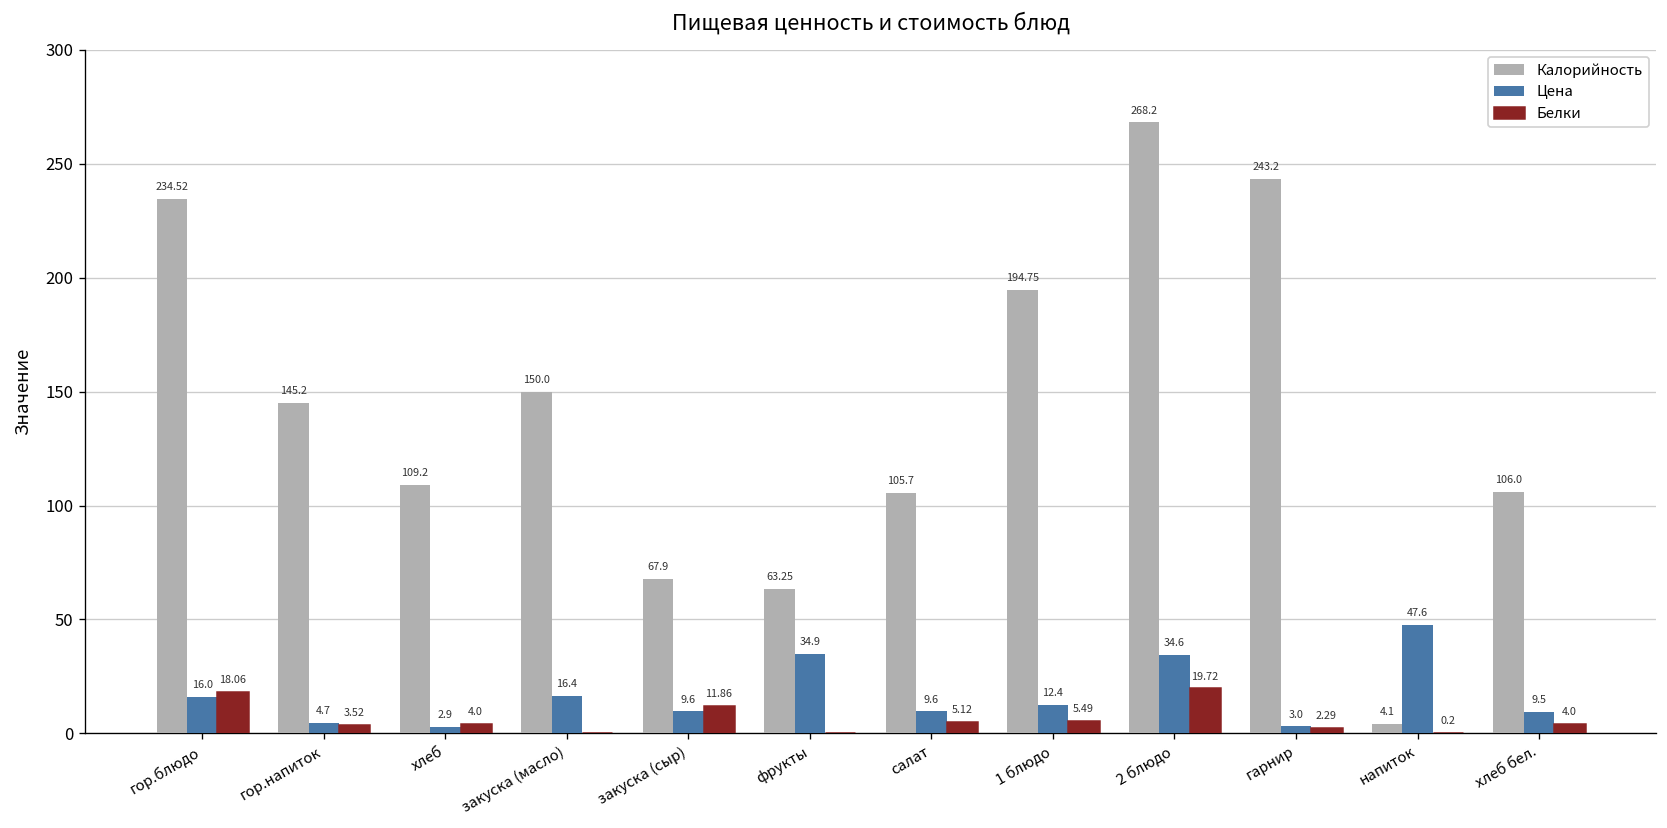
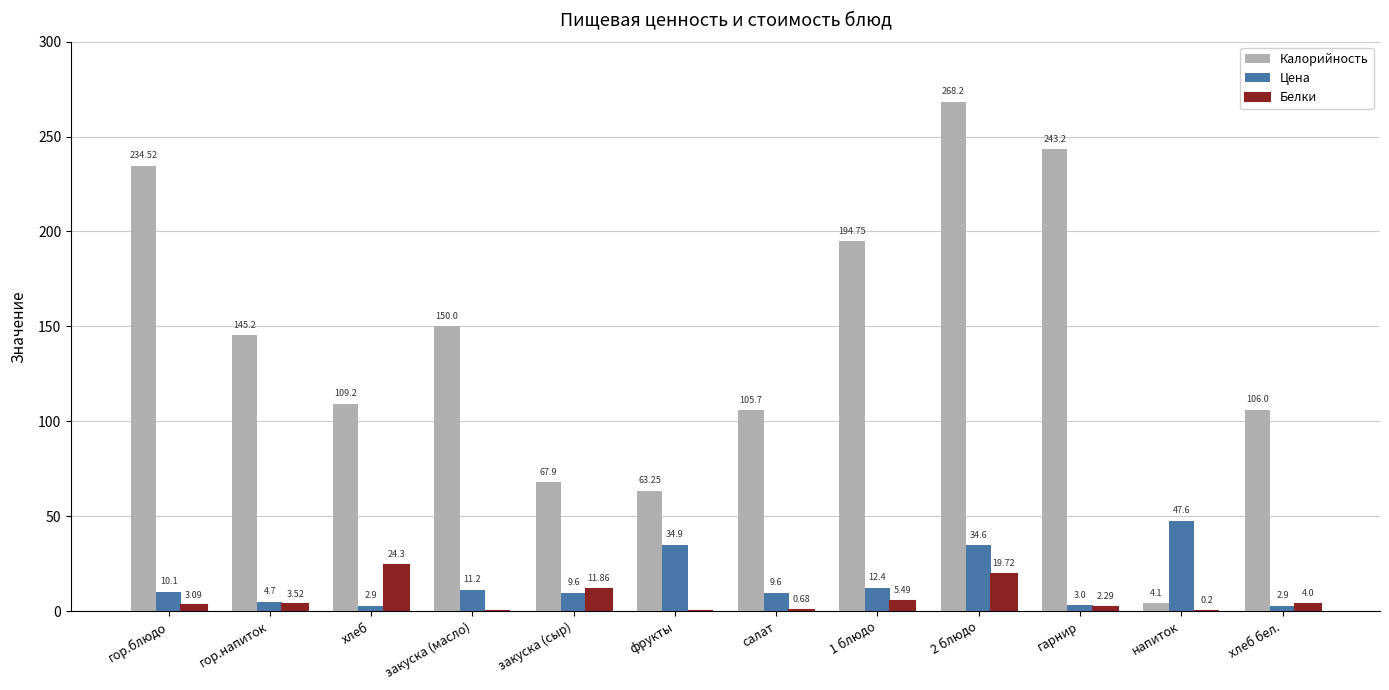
Цена, гор.блюдо: 16.0 -> 10.1
Белки, гор.блюдо: 18.06 -> 3.09
Белки, хлеб: 4.0 -> 24.3
Цена, закуска (масло): 16.4 -> 11.2
Белки, салат: 5.12 -> 0.68
Цена, хлеб бел.: 9.5 -> 2.9
